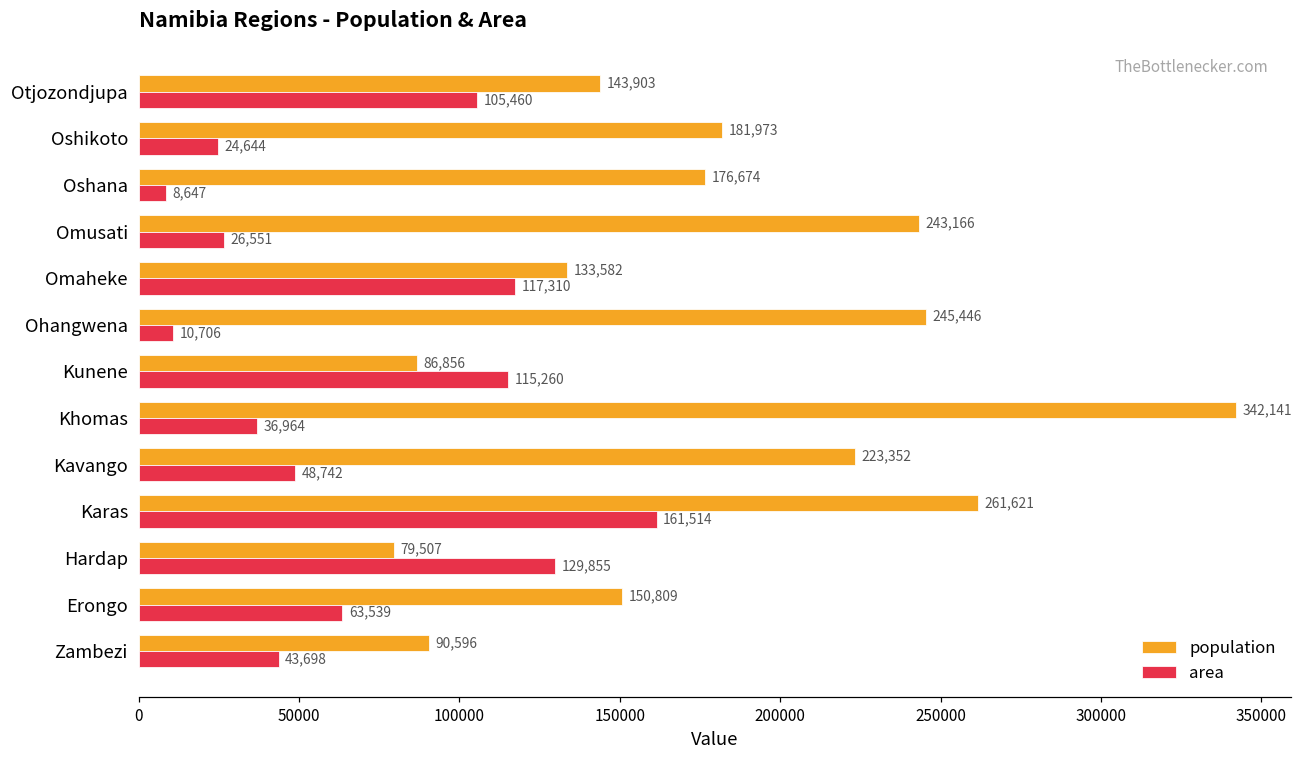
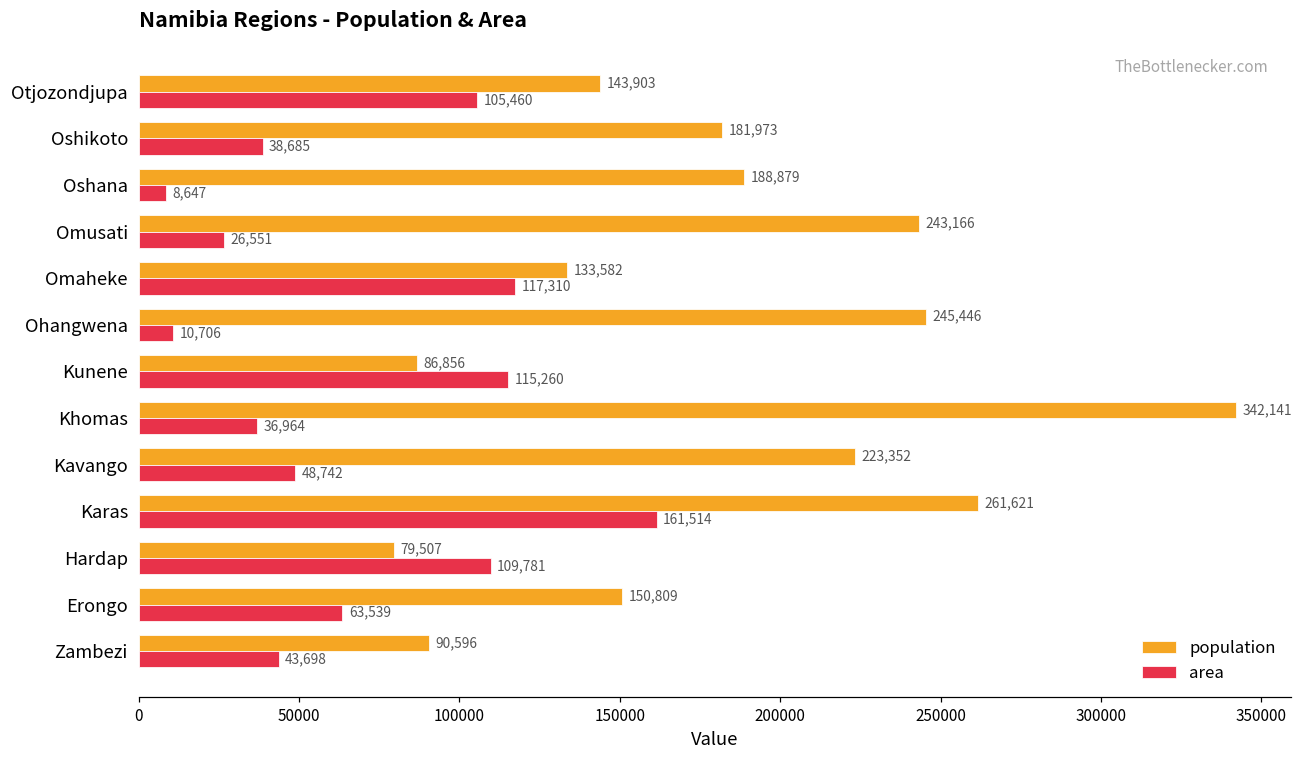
area, Oshikoto: 24,644 -> 38,685
population, Oshana: 176,674 -> 188,879
area, Hardap: 129,855 -> 109,781
